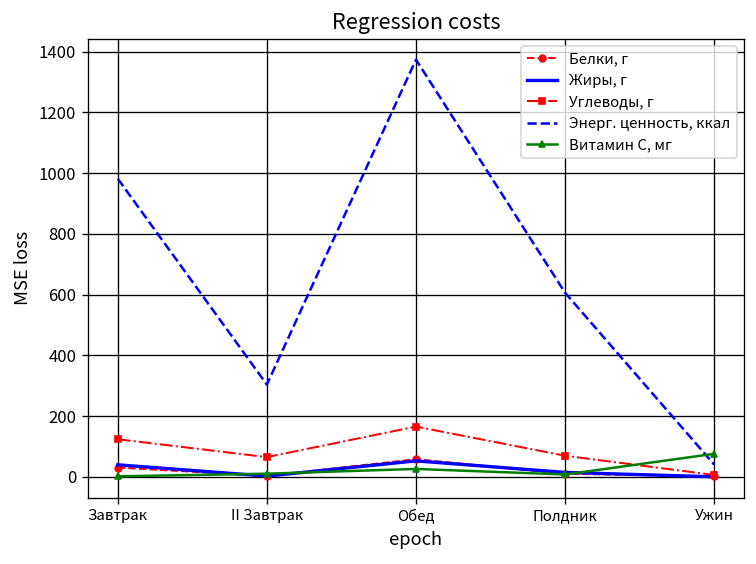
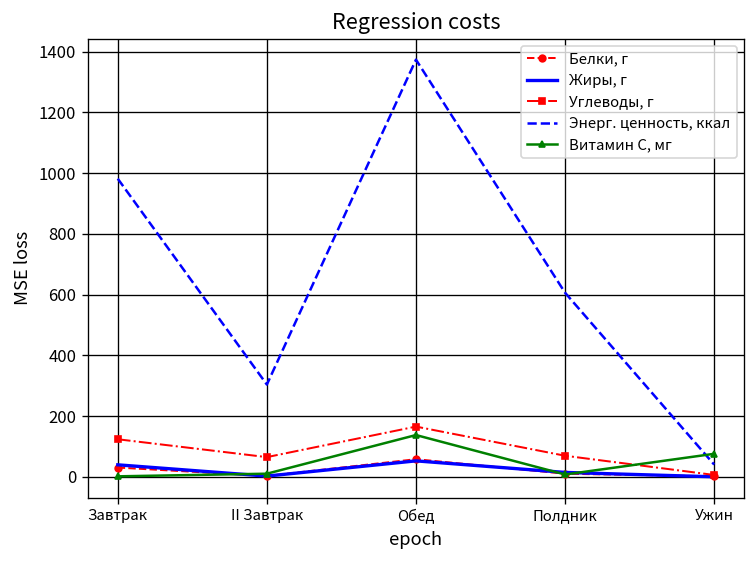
Витамин С, мг, Обед: 30 -> 140
